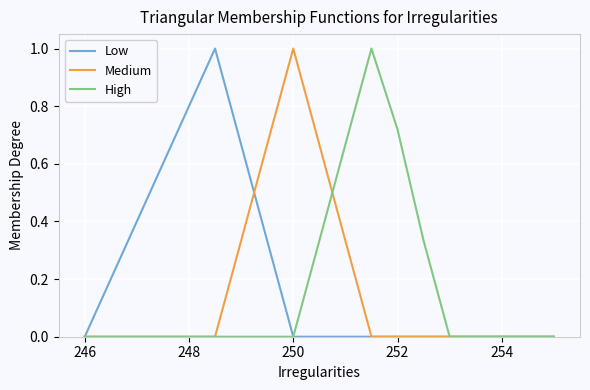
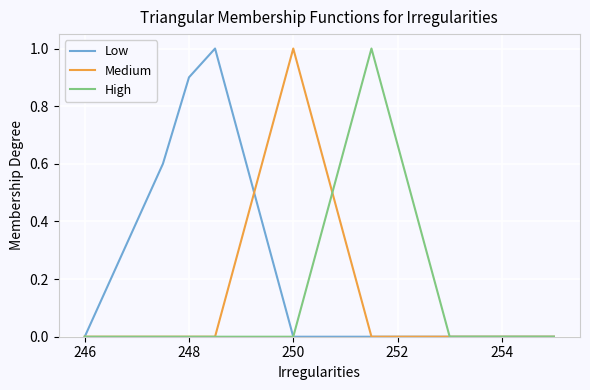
Low, 248: 0.8 -> 0.9
High, 252: 0.72 -> 0.67
